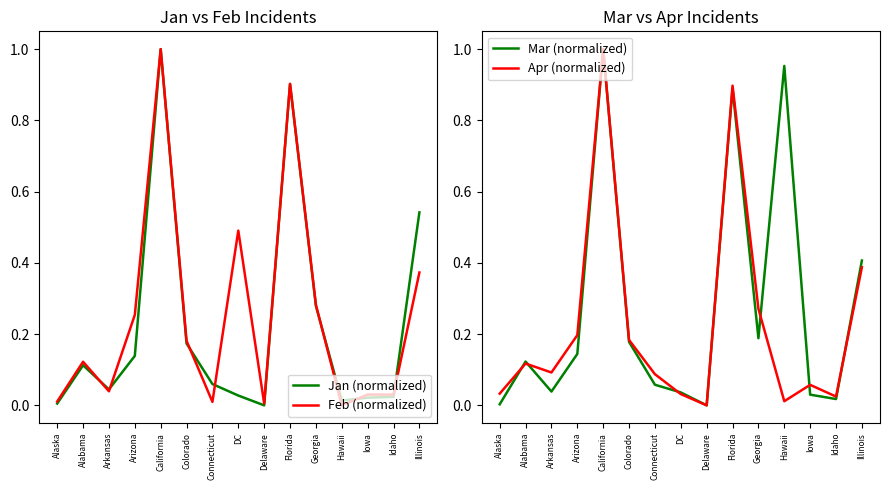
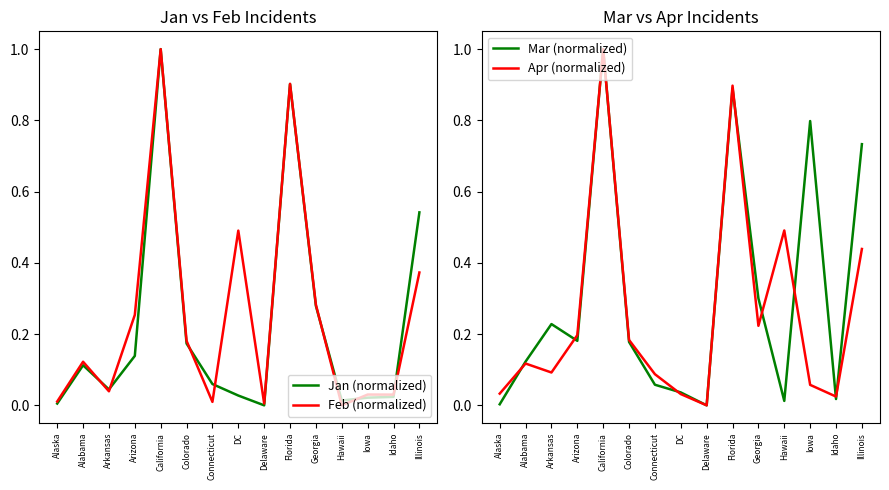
Mar vs Apr Incidents, Mar (normalized), Arkansas: 0.04 -> 0.23
Mar vs Apr Incidents, Mar (normalized), Arizona: 0.14 -> 0.18
Mar vs Apr Incidents, Mar (normalized), Georgia: 0.19 -> 0.30
Mar vs Apr Incidents, Apr (normalized), Georgia: 0.27 -> 0.22
Mar vs Apr Incidents, Mar (normalized), Hawaii: 0.95 -> 0.01
Mar vs Apr Incidents, Apr (normalized), Hawaii: 0.01 -> 0.49
Mar vs Apr Incidents, Mar (normalized), Iowa: 0.03 -> 0.80
Mar vs Apr Incidents, Mar (normalized), Illinois: 0.41 -> 0.73
Mar vs Apr Incidents, Apr (normalized), Illinois: 0.39 -> 0.44
